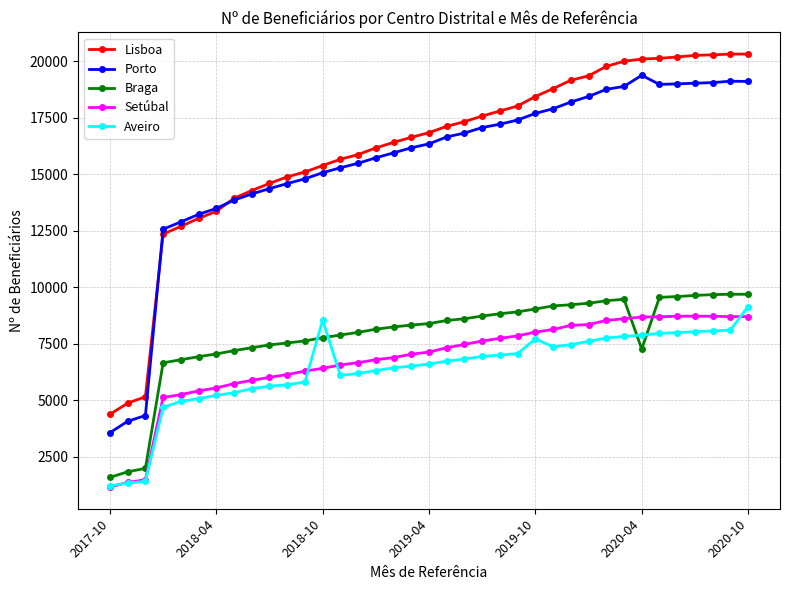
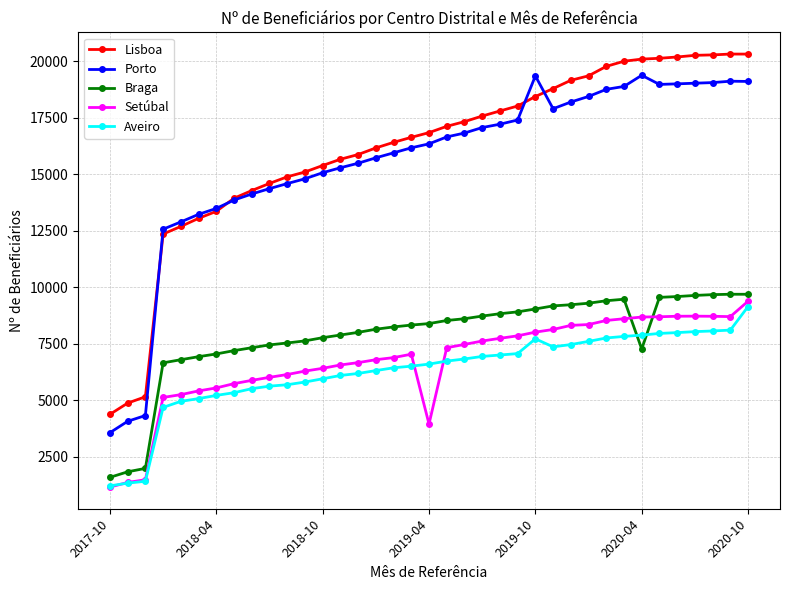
Aveiro, 2018-10: 8500 -> 5900
Setúbal, 2019-04: 7100 -> 3900
Porto, 2019-10: 17700 -> 19300
Setúbal, 2020-10: 8700 -> 9400
